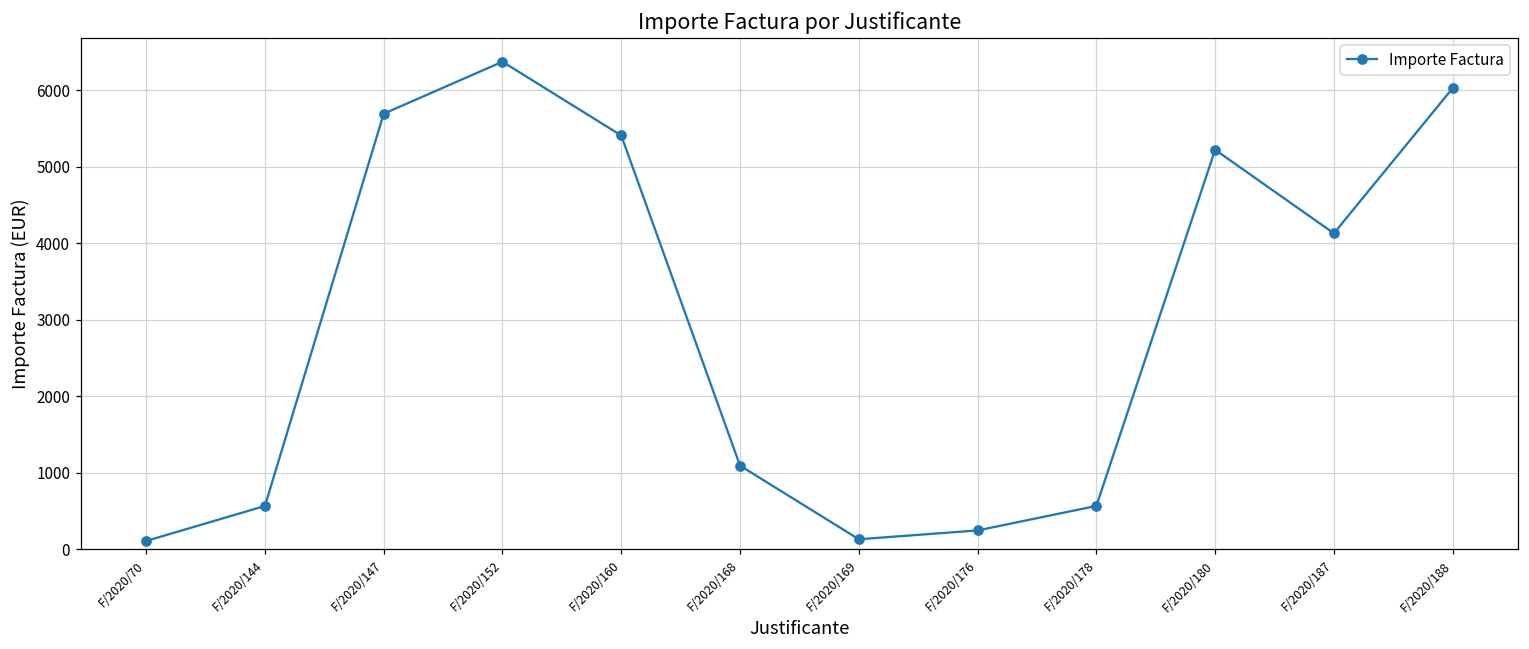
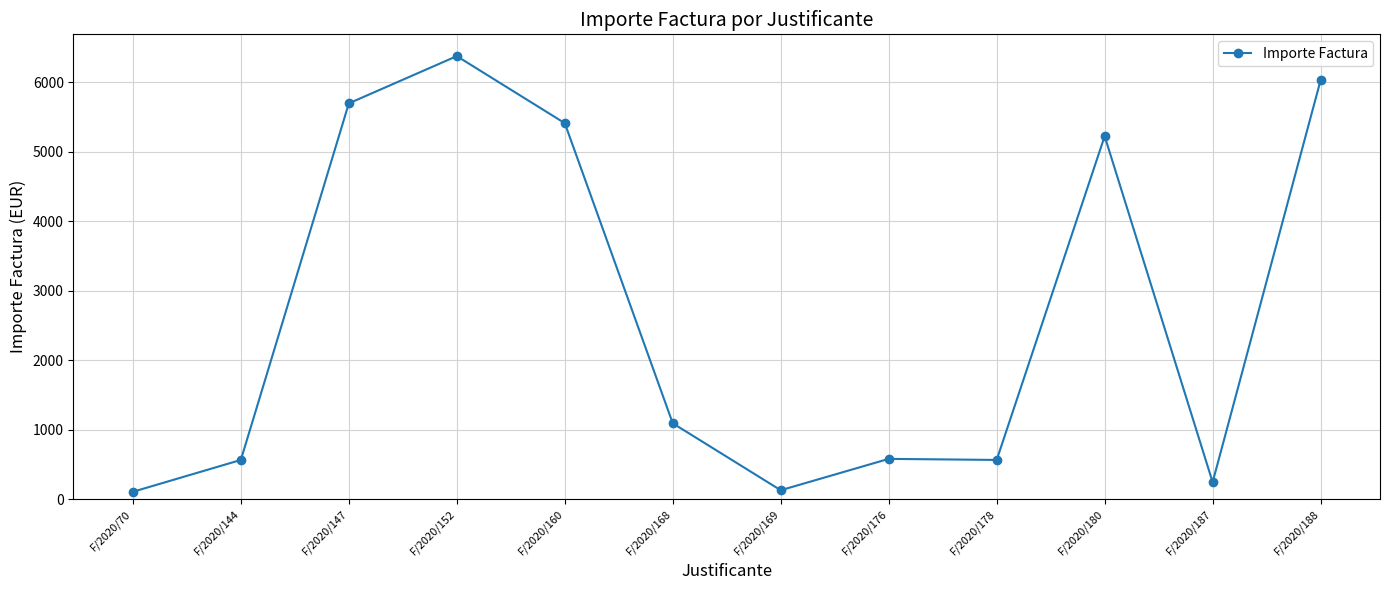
F/2020/176: 200 -> 600
F/2020/187: 4100 -> 200
